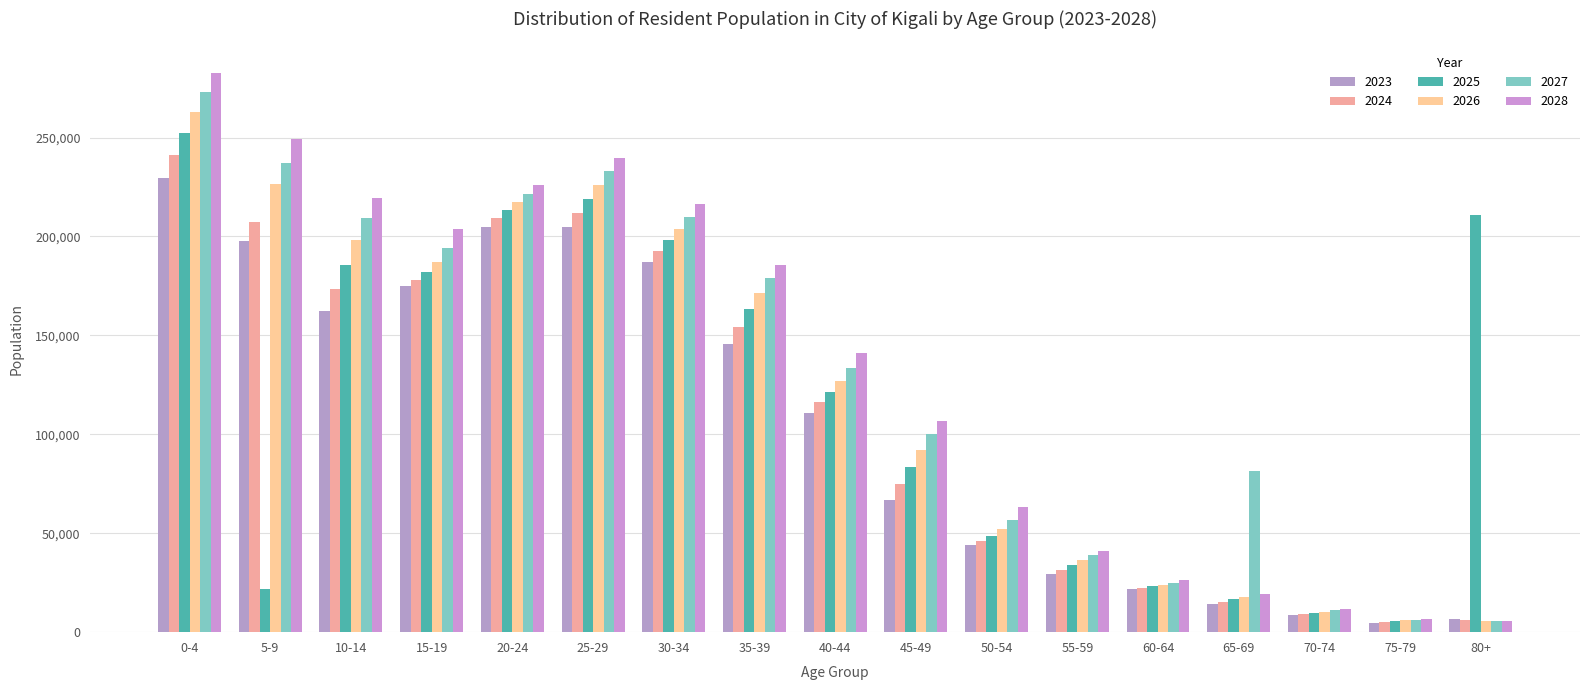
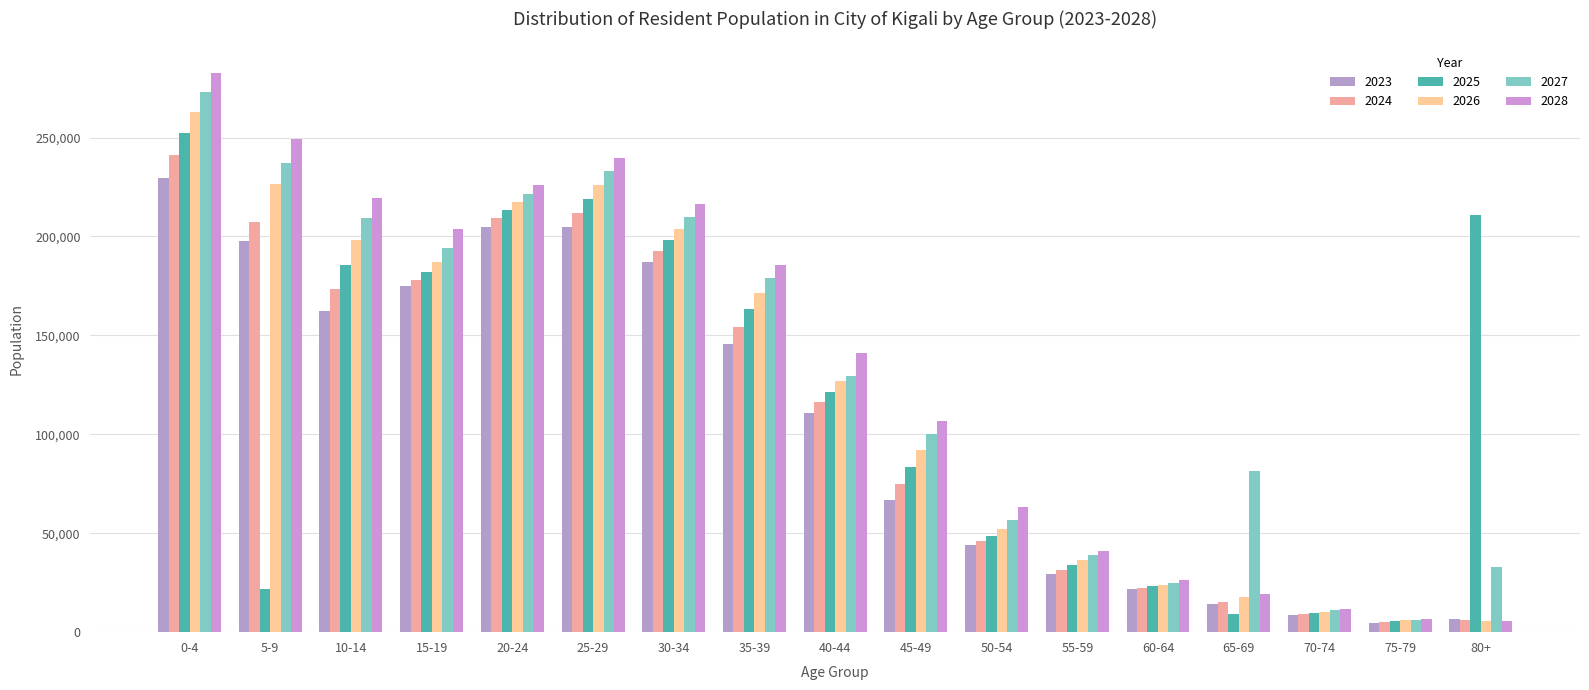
2027, 40-44: 134,000 -> 129,000
2025, 65-69: 17,000 -> 9,000
2027, 80+: 6,000 -> 33,000
